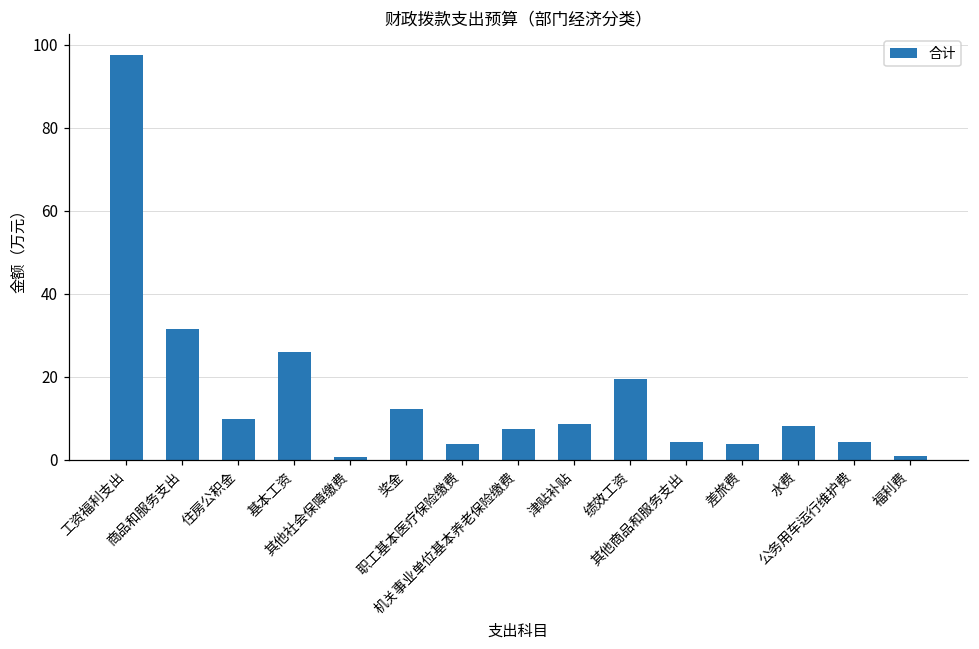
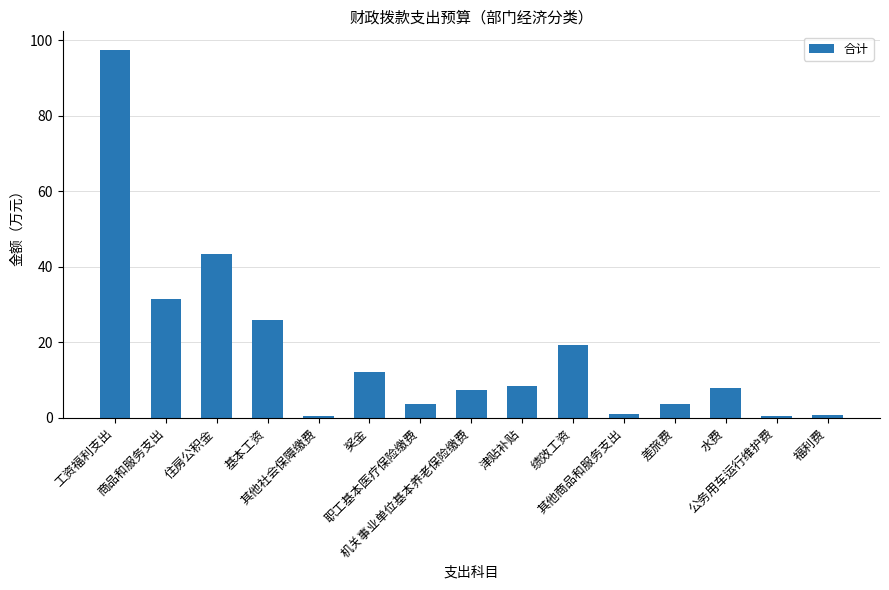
住房公积金: 10 -> 44
其他商品和服务支出: 4 -> 1
公务用车运行维护费: 4 -> 0
